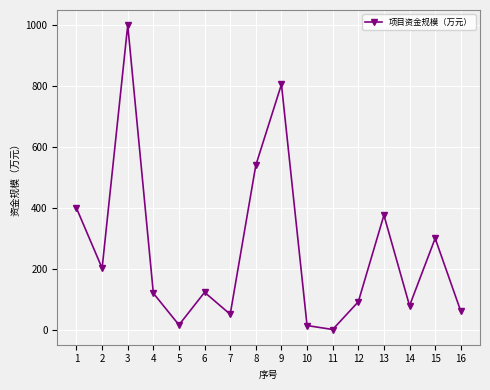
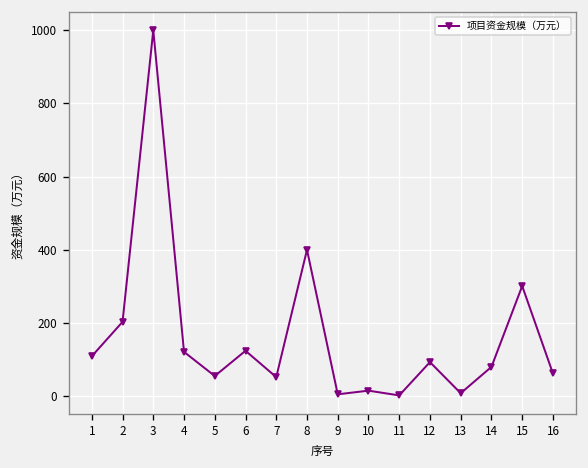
1: 400 -> 110
5: 20 -> 60
8: 540 -> 400
9: 810 -> 10
13: 380 -> 10
